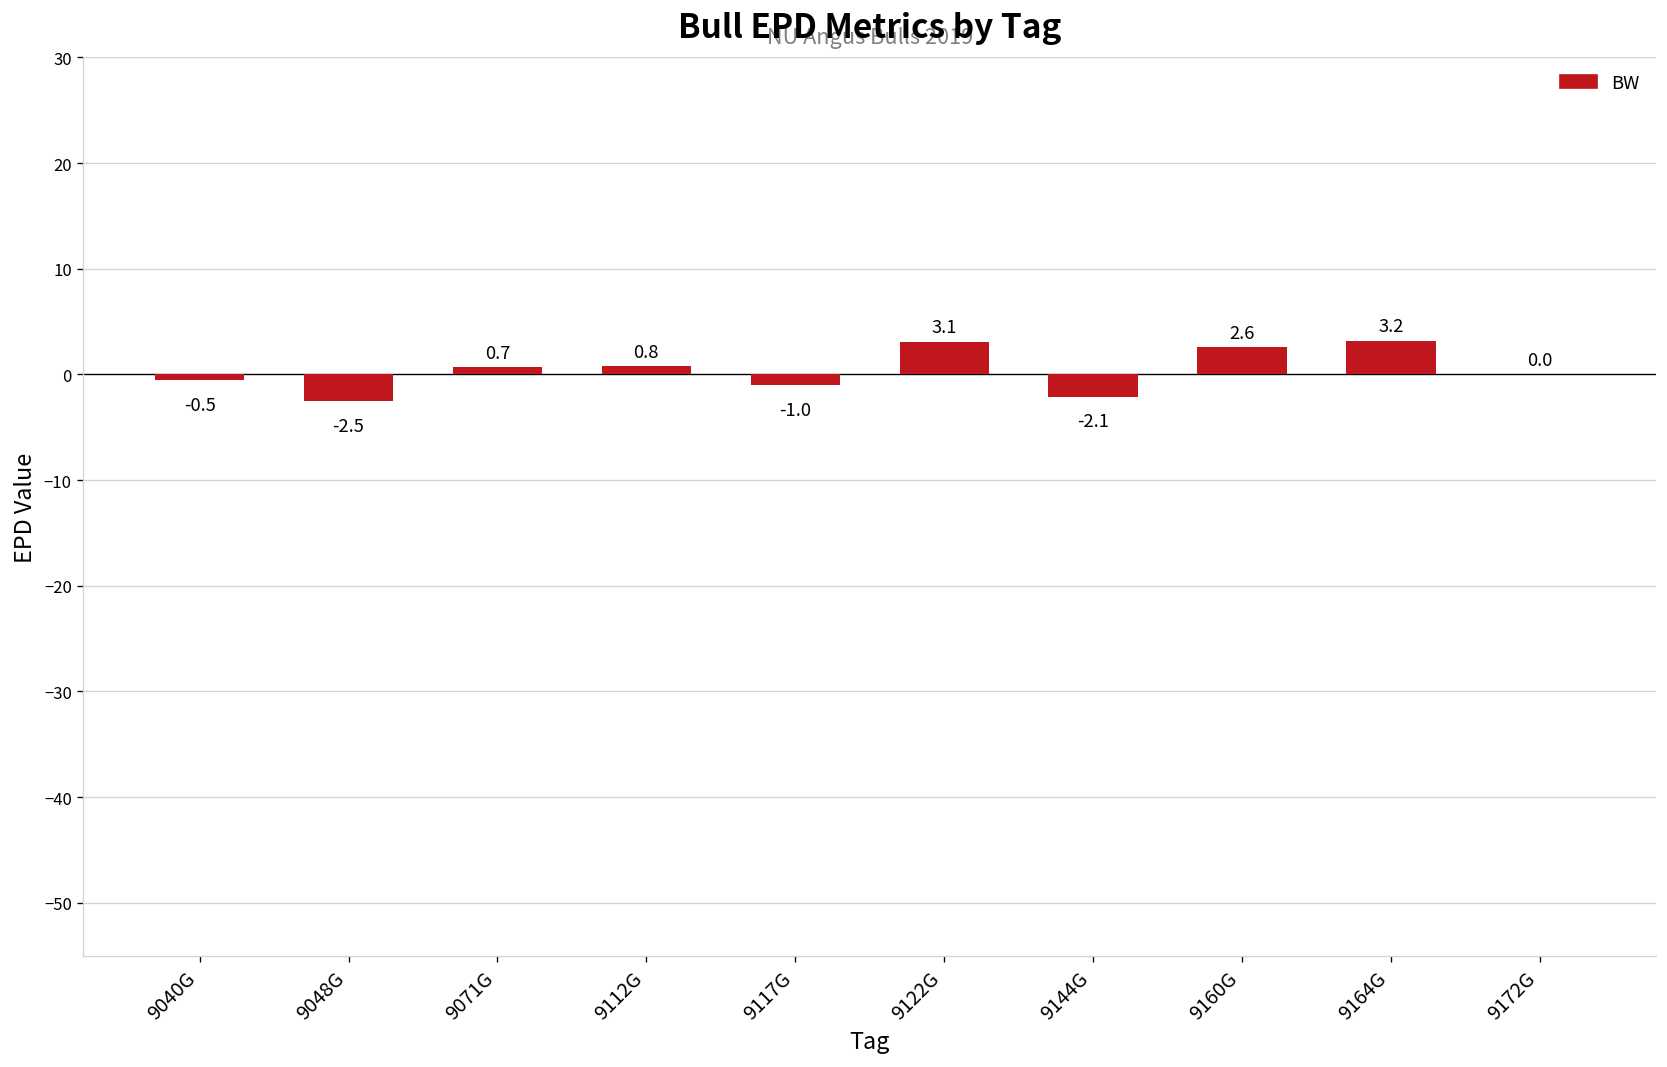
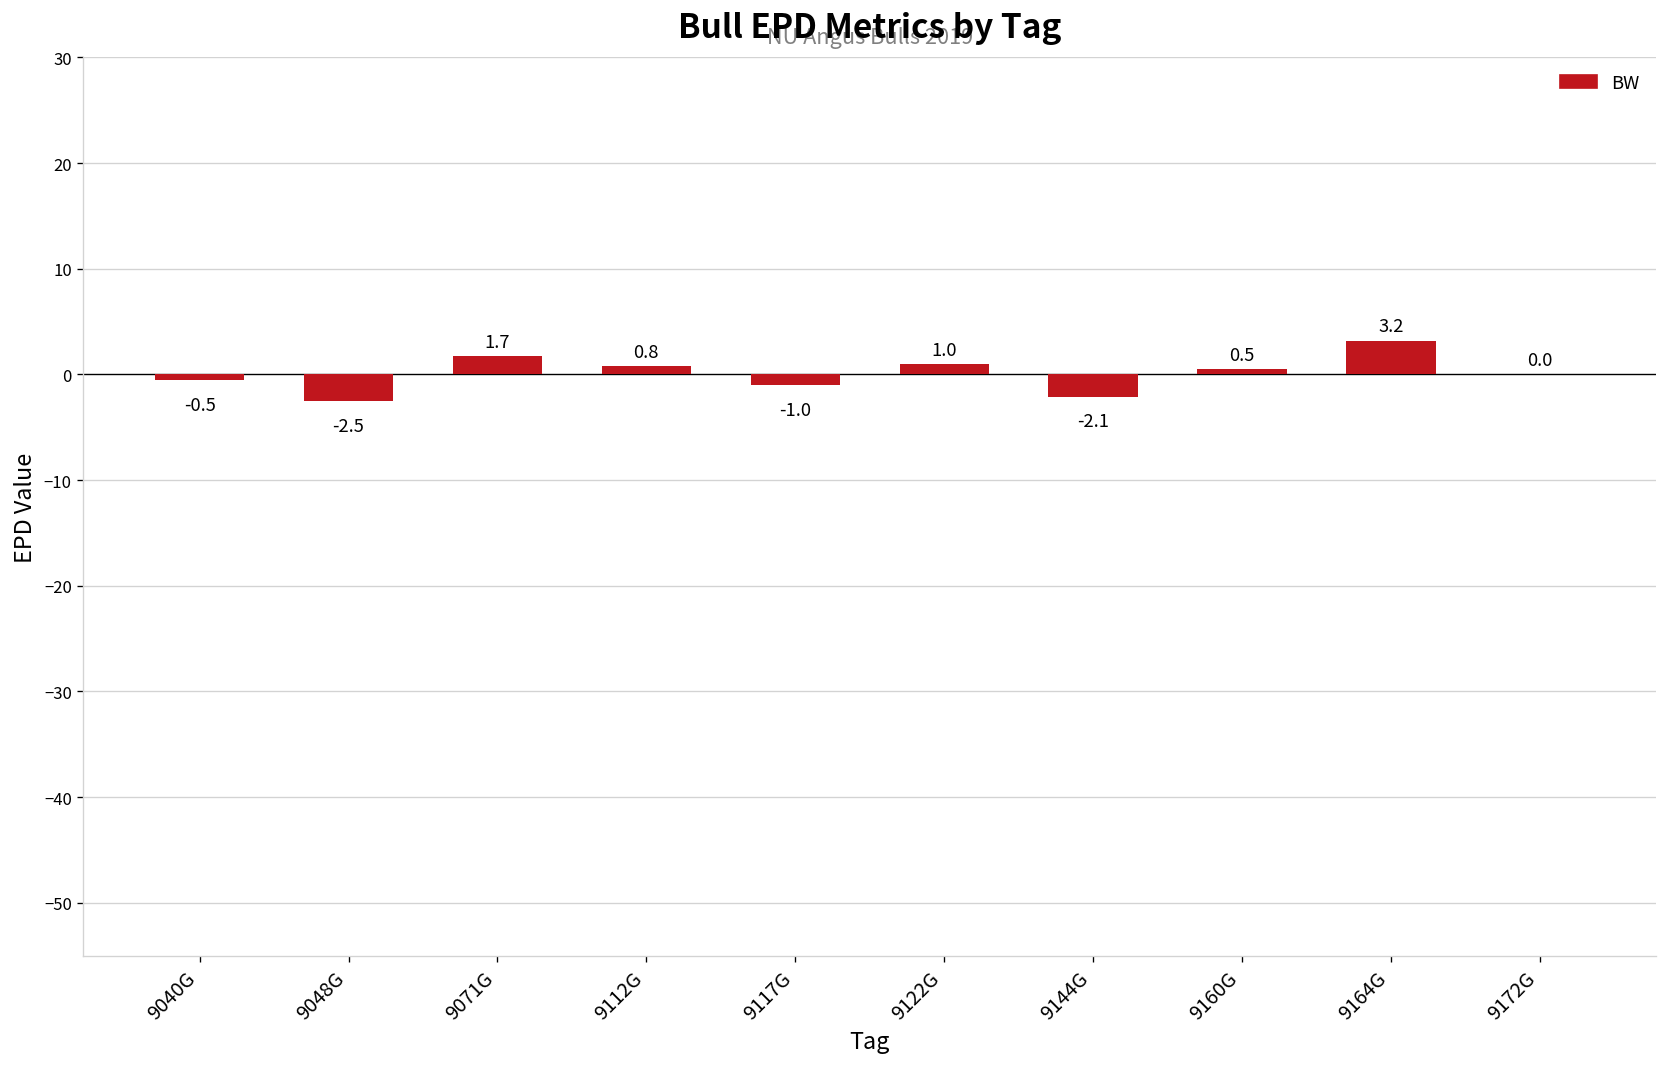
9071G: 0.7 -> 1.7
9122G: 3.1 -> 1.0
9160G: 2.6 -> 0.5
